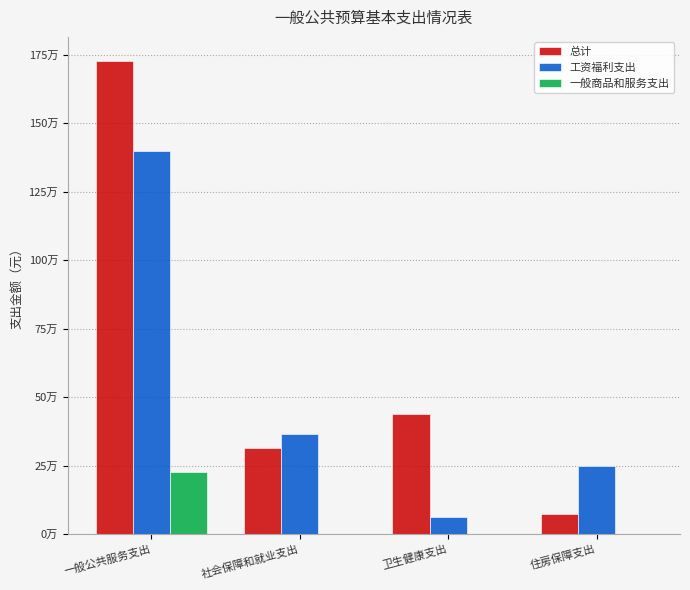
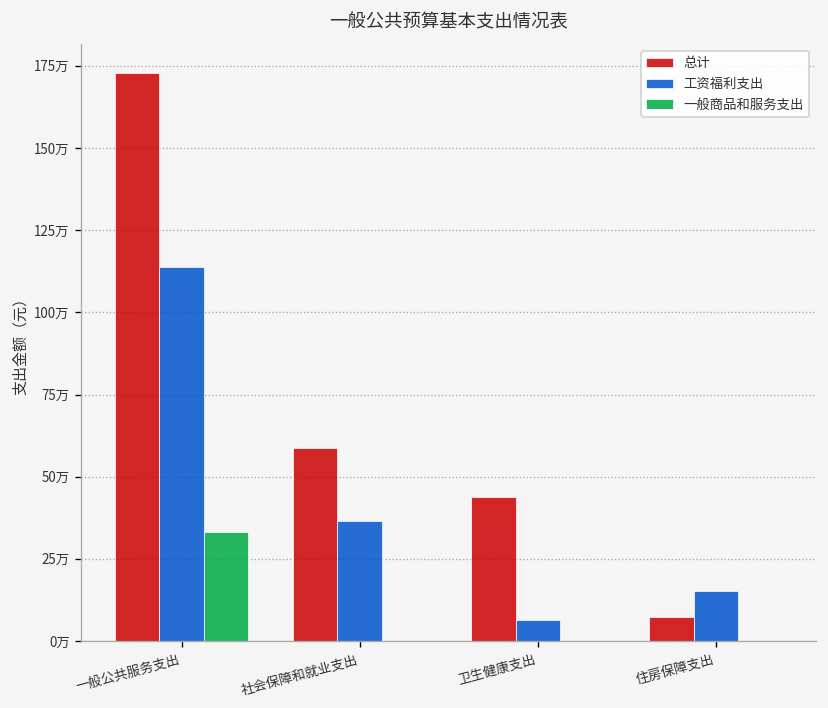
工资福利支出, 一般公共服务支出: 140万 -> 114万
一般商品和服务支出, 一般公共服务支出: 23万 -> 33万
总计, 社会保障和就业支出: 32万 -> 59万
工资福利支出, 住房保障支出: 25万 -> 15万
